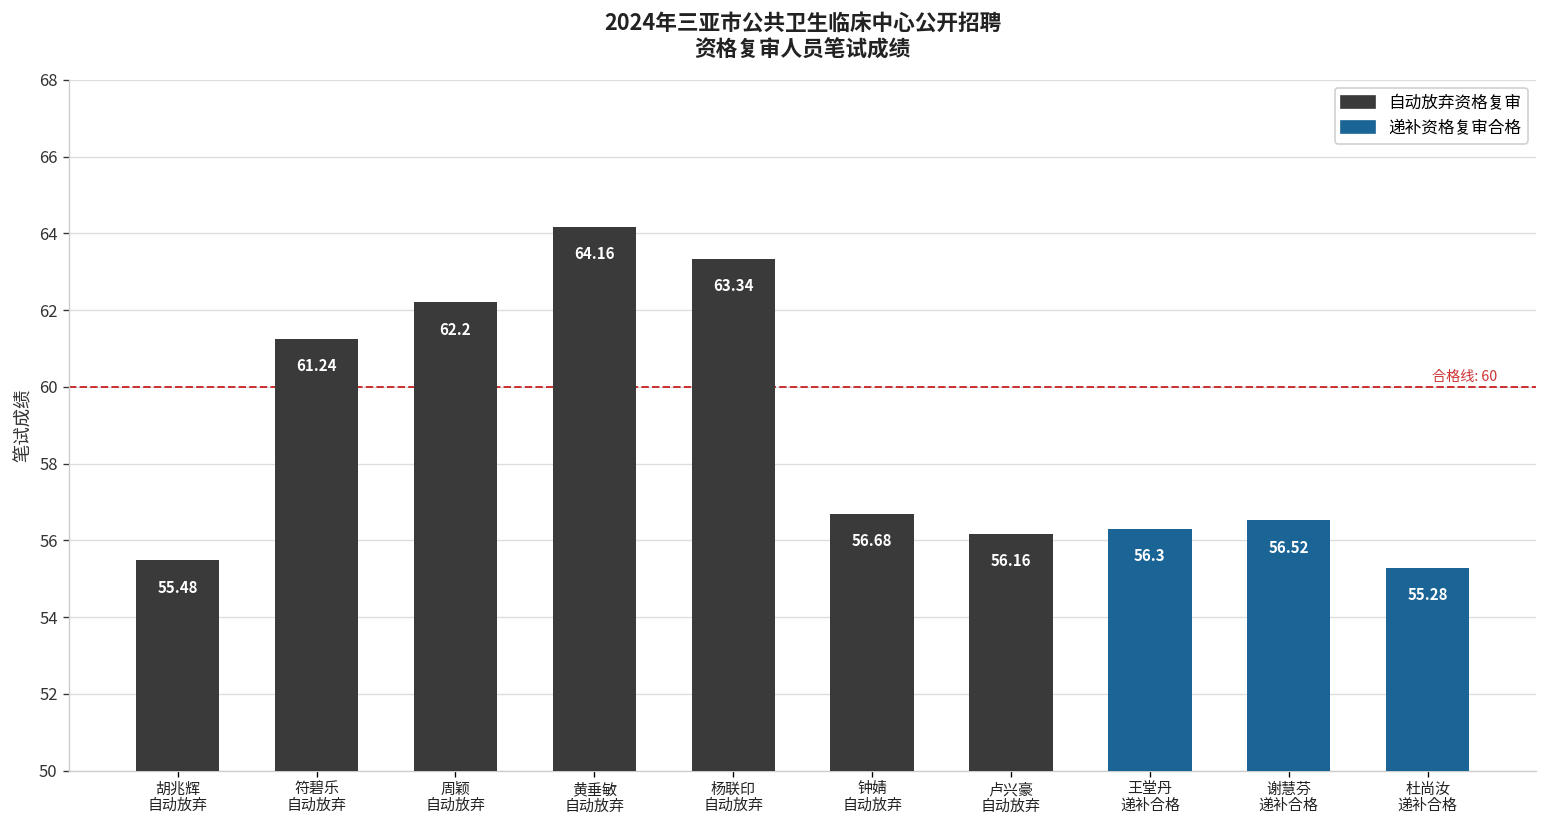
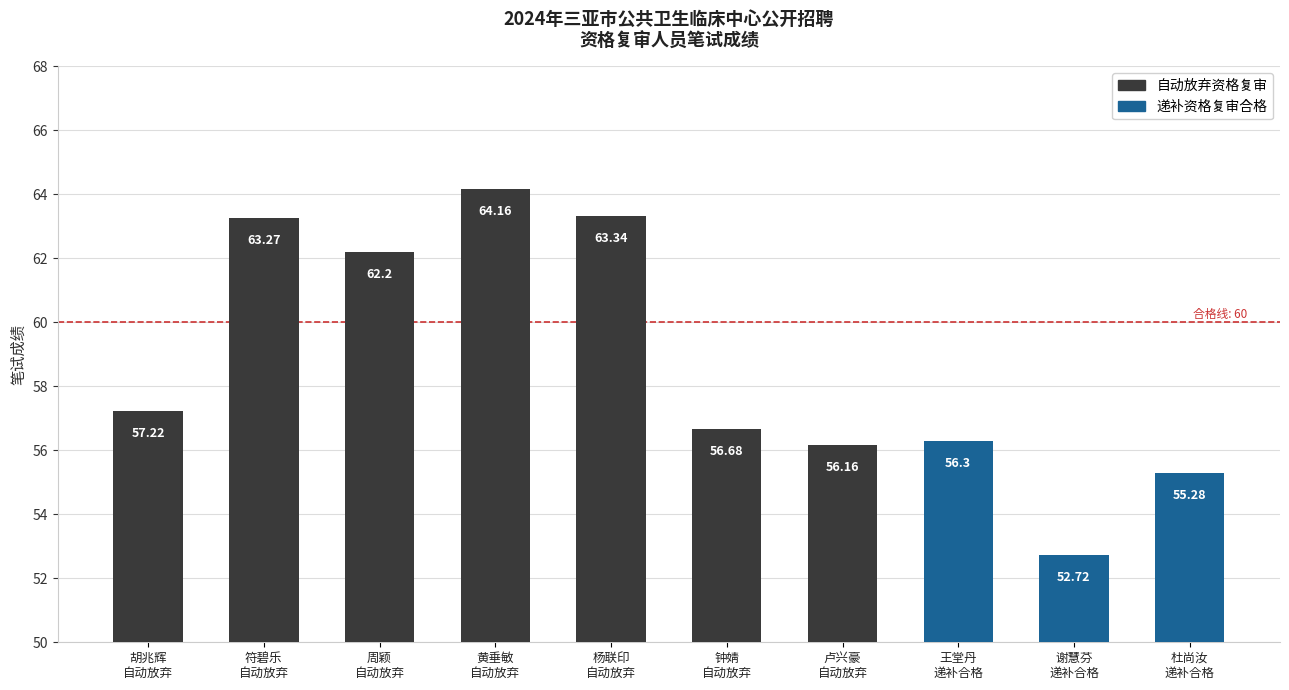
胡兆辉 自动放弃: 55.48 -> 57.22
符碧乐 自动放弃: 61.24 -> 63.27
谢慧芬 递补合格: 56.52 -> 52.72
